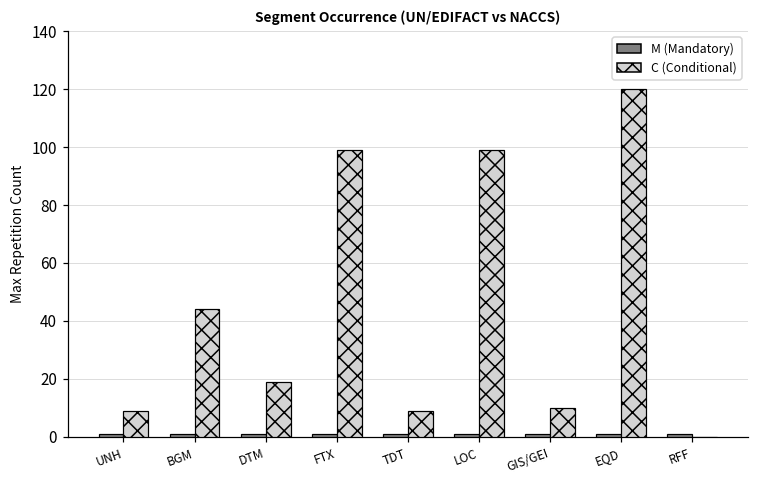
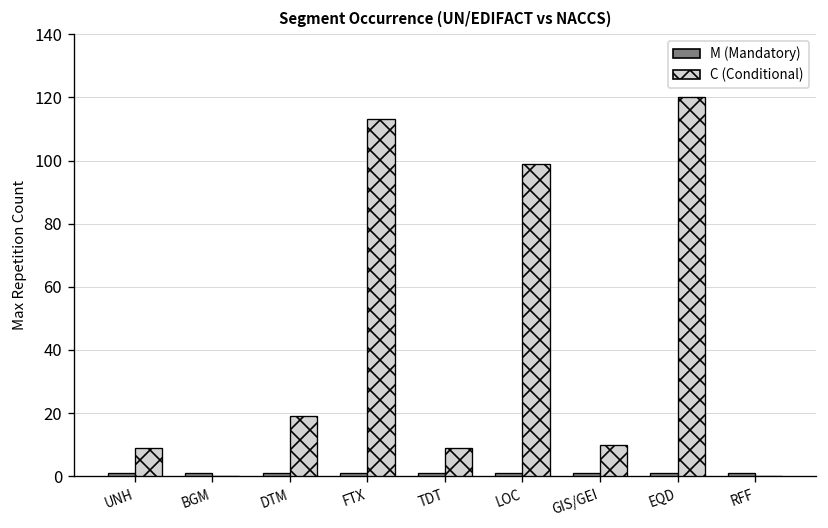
C (Conditional), BGM: 44 -> 0
C (Conditional), FTX: 99 -> 113
